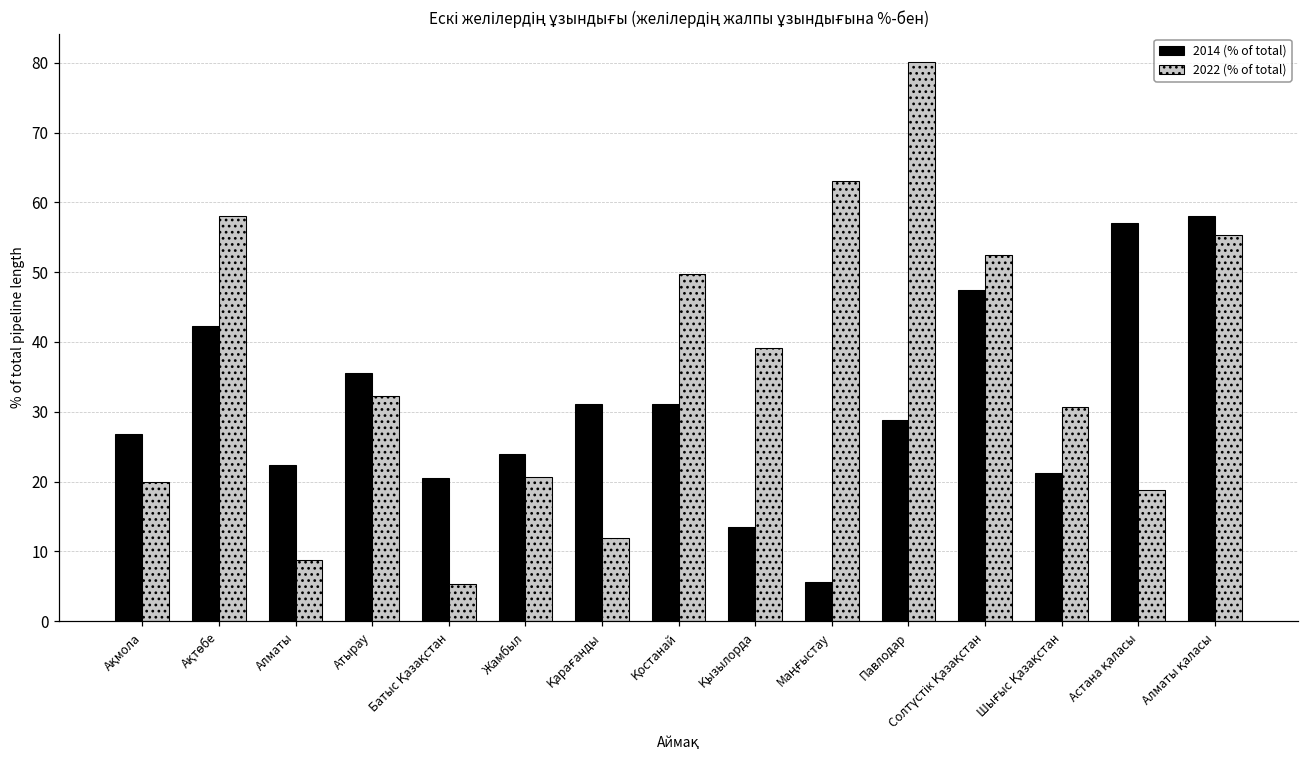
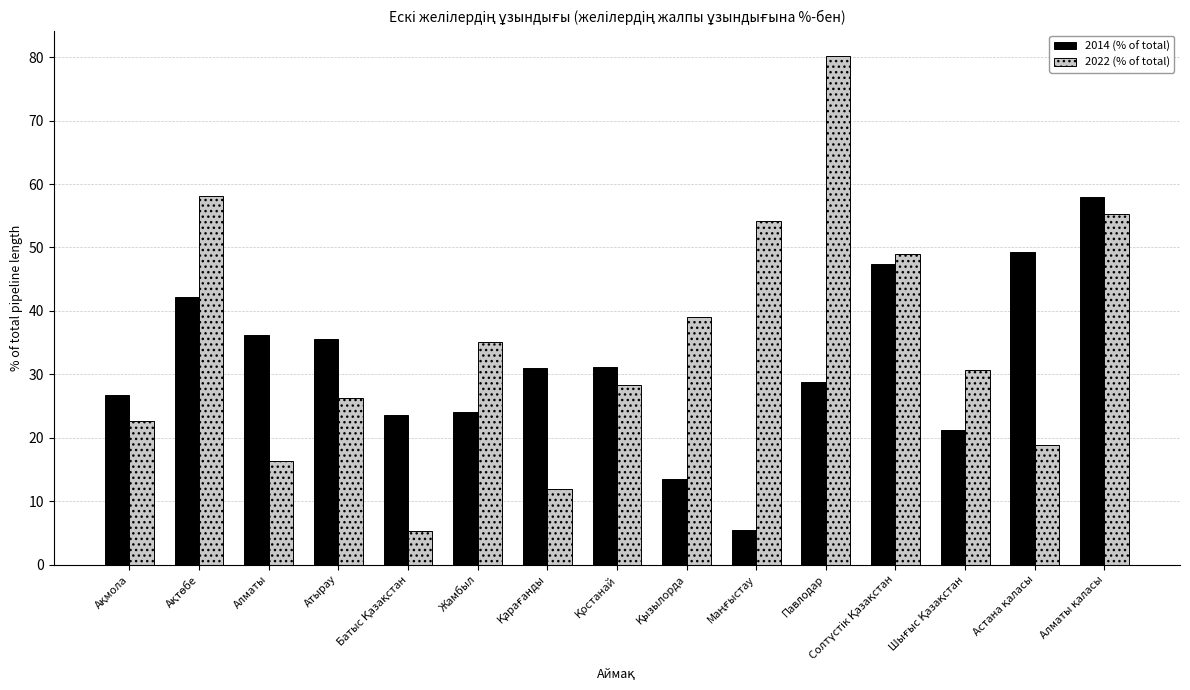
2022 (% of total), Ақмола: 20 -> 23
2014 (% of total), Алматы: 22 -> 36
2022 (% of total), Алматы: 9 -> 16
2022 (% of total), Атырау: 32 -> 26
2014 (% of total), Батыс Қазақстан: 21 -> 24
2022 (% of total), Жамбыл: 21 -> 35
2022 (% of total), Қостанай: 50 -> 28
2022 (% of total), Маңғыстау: 63 -> 54
2022 (% of total), Солтүстік Қазақстан: 53 -> 49
2014 (% of total), Астана қаласы: 57 -> 49
